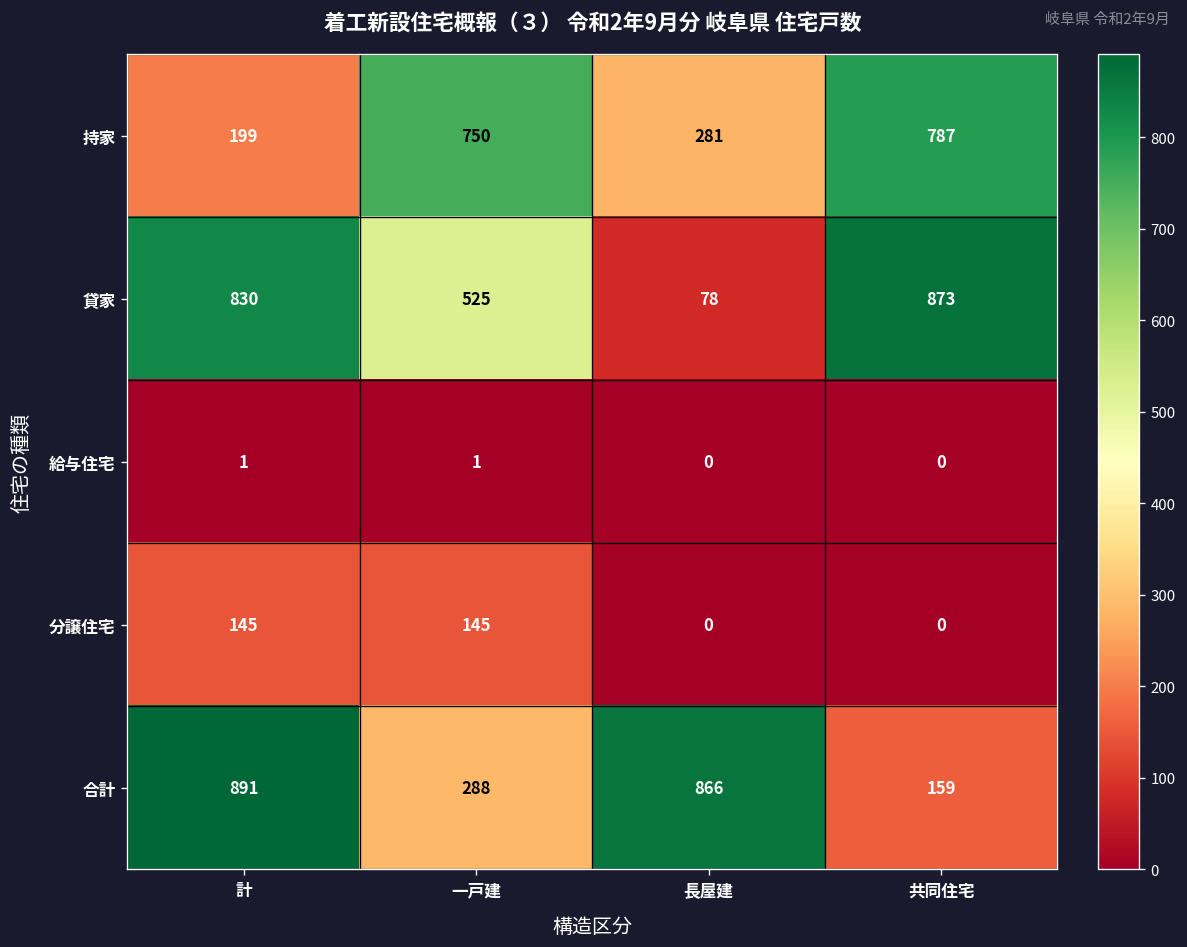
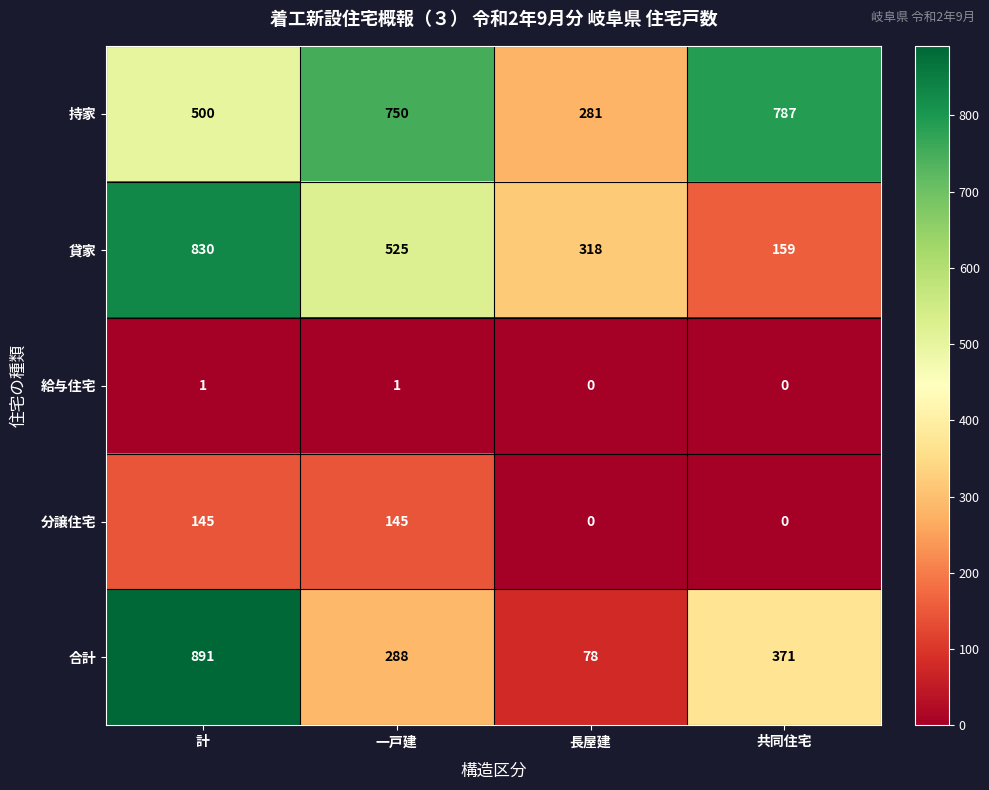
持家, 計: 199 -> 500
貸家, 長屋建: 78 -> 318
貸家, 共同住宅: 873 -> 159
合計, 長屋建: 866 -> 78
合計, 共同住宅: 159 -> 371
